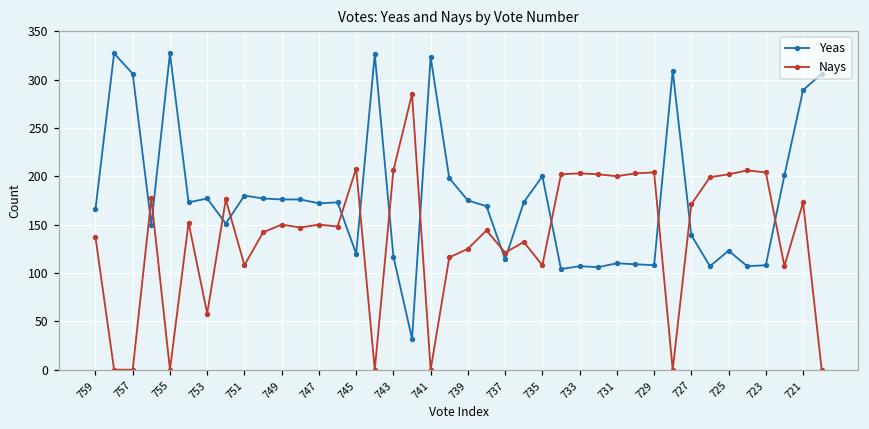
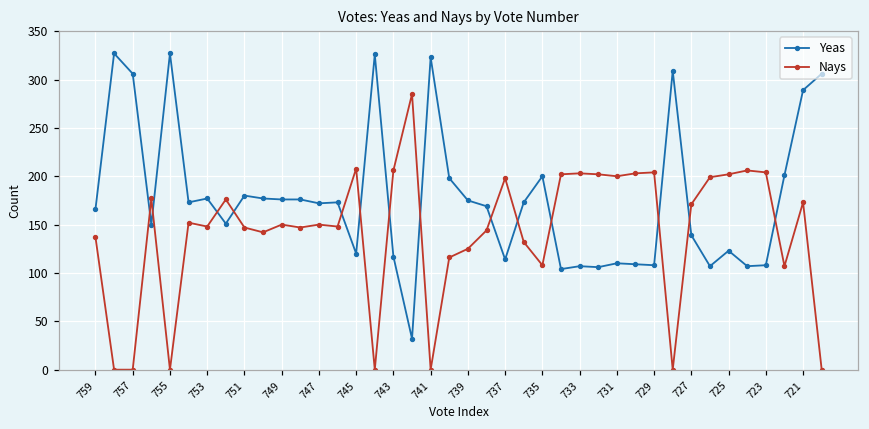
Nays, 753: 60 -> 150
Nays, 751: 110 -> 150
Nays, 737: 120 -> 200
